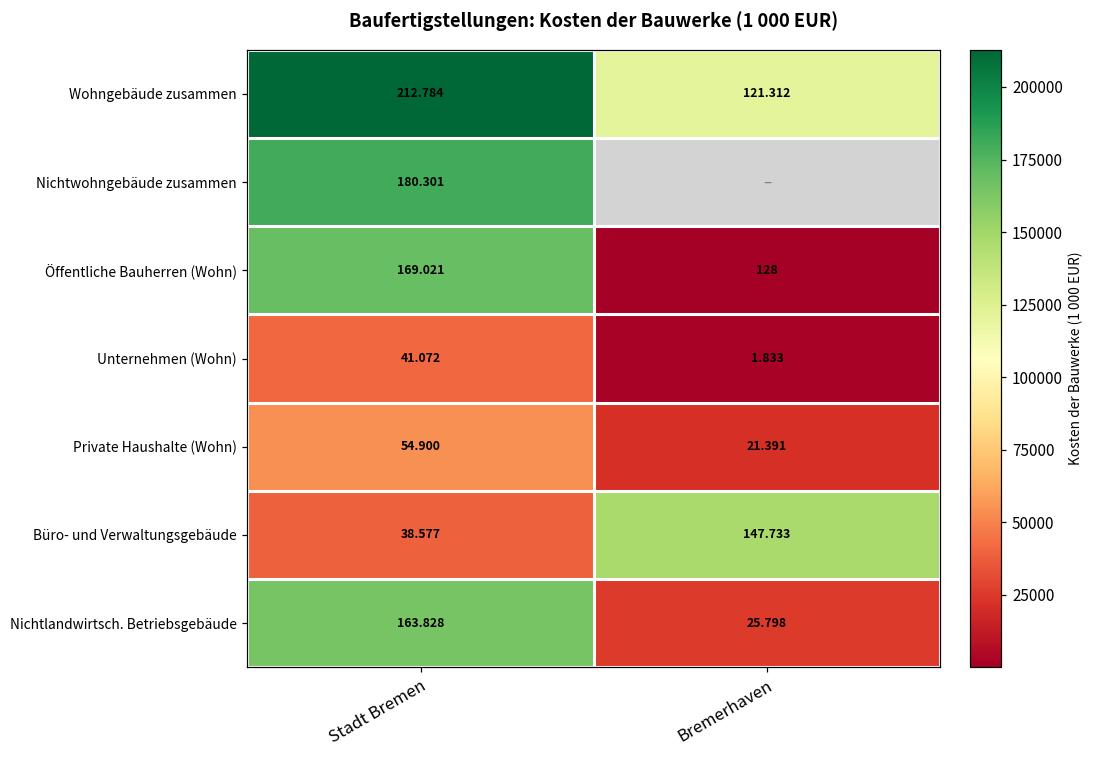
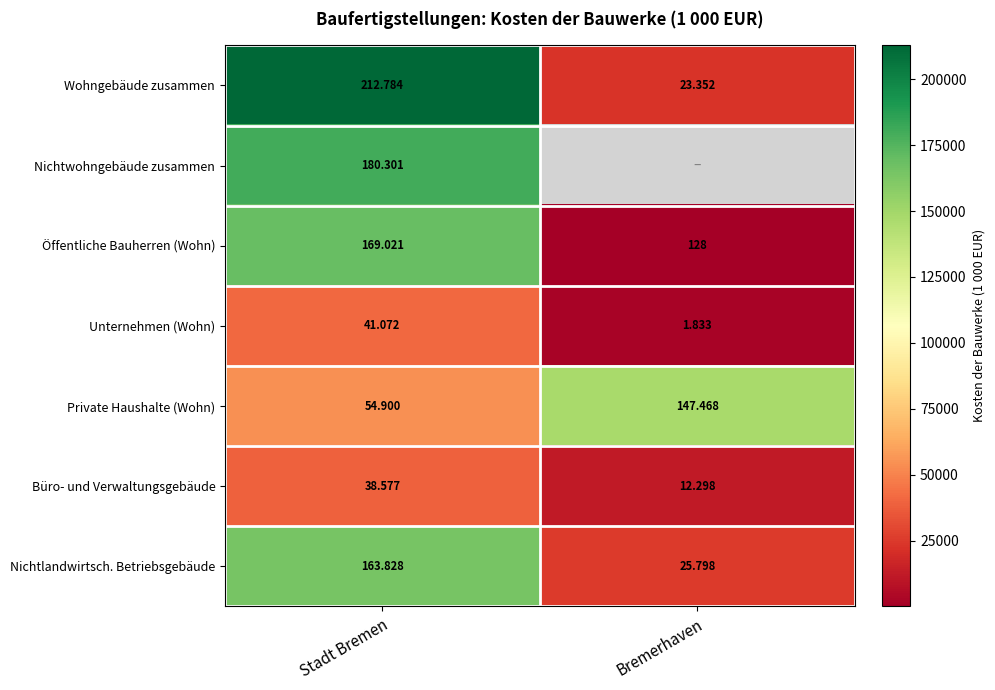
Wohngebäude zusammen, Bremerhaven: 121.312 -> 23.352
Private Haushalte (Wohn), Bremerhaven: 21.391 -> 147.468
Büro- und Verwaltungsgebäude, Bremerhaven: 147.733 -> 12.298
